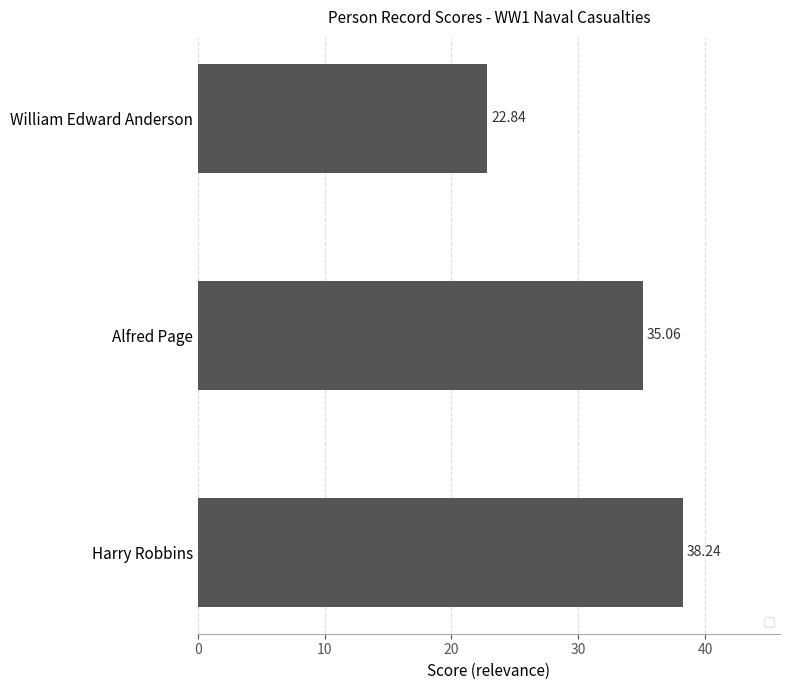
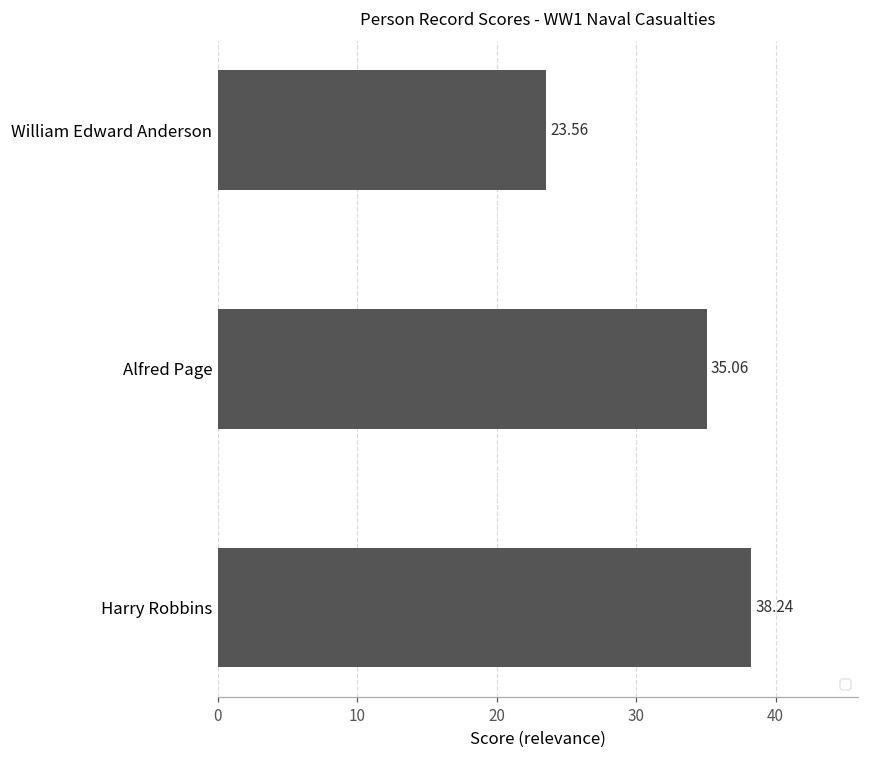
William Edward Anderson: 22.84 -> 23.56
